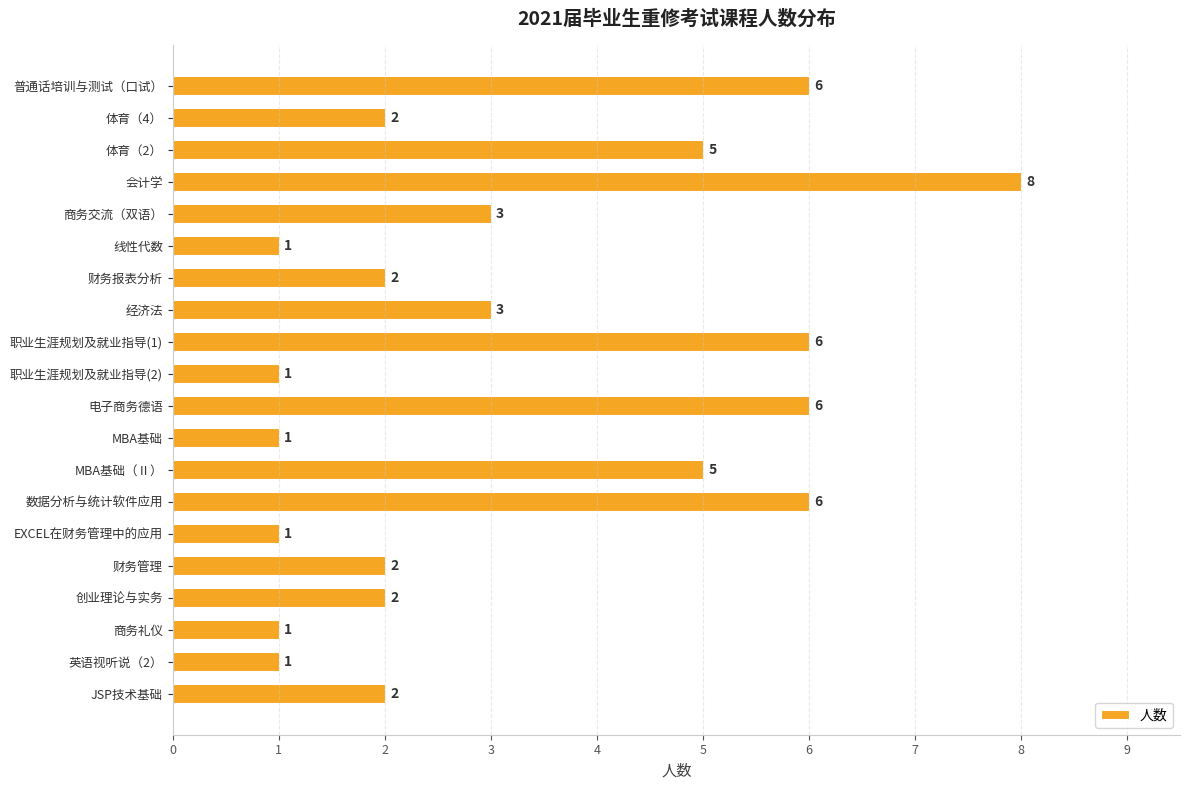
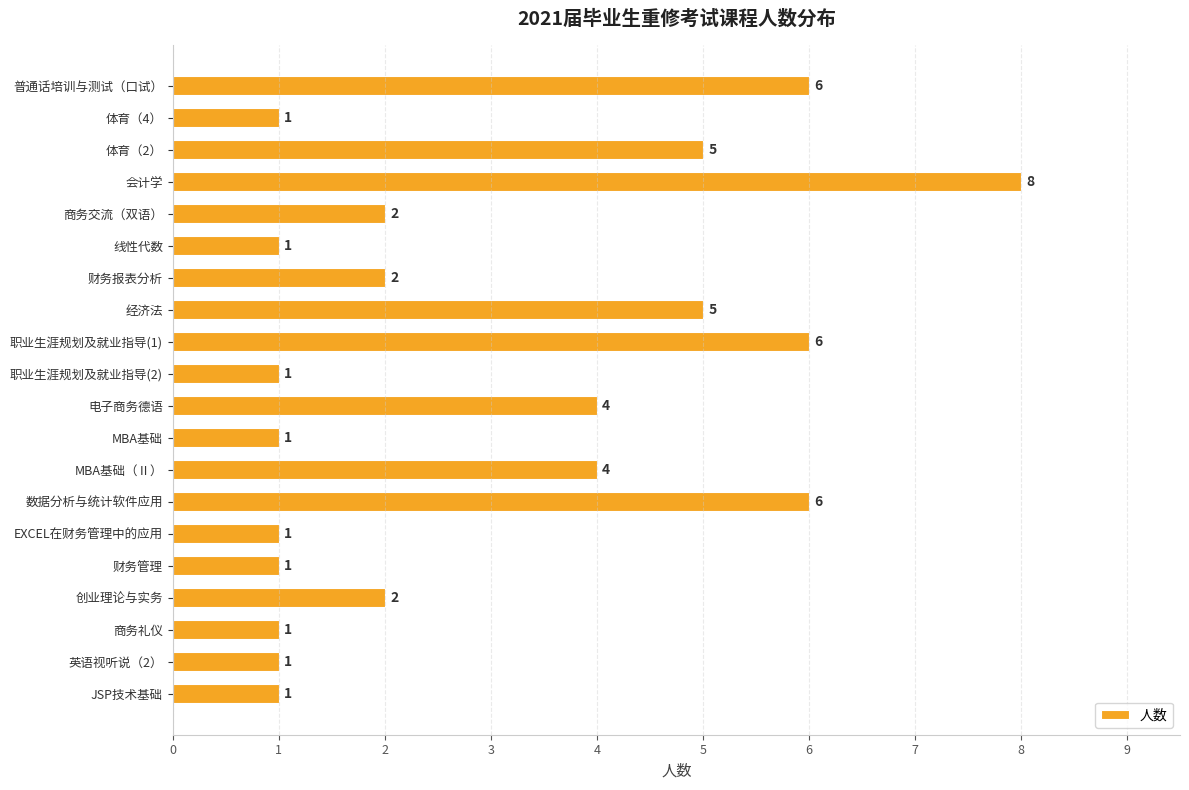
体育（4）: 2 -> 1
商务交流（双语）: 3 -> 2
经济法: 3 -> 5
电子商务德语: 6 -> 4
MBA基础（Ⅱ）: 5 -> 4
财务管理: 2 -> 1
JSP技术基础: 2 -> 1
